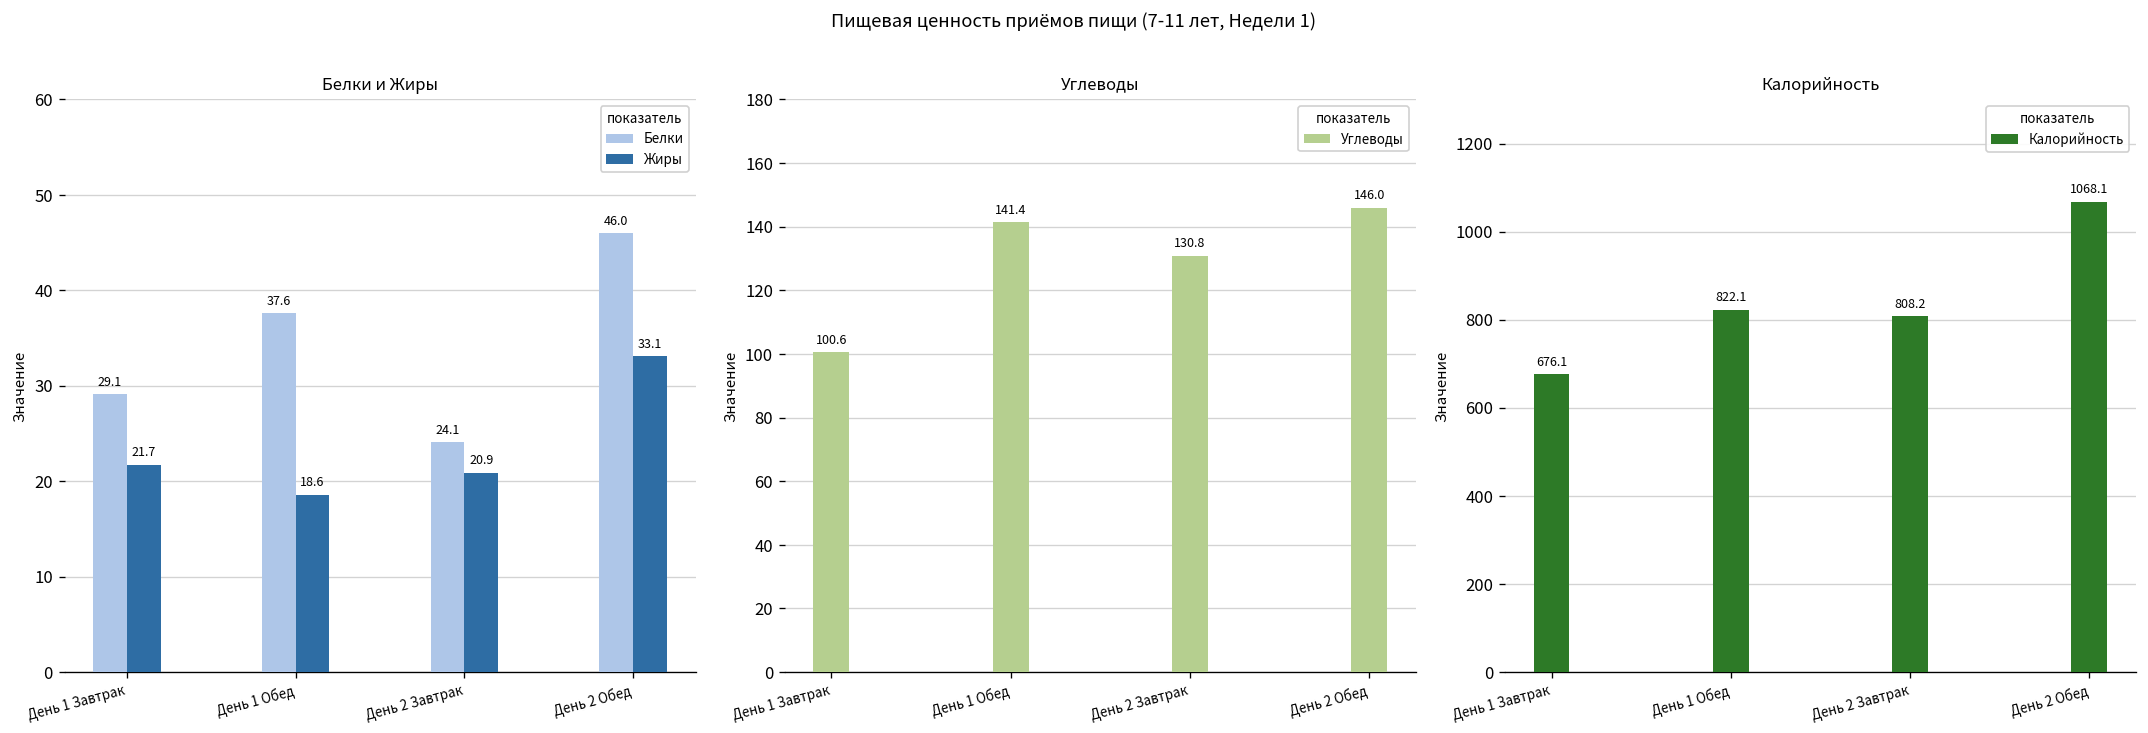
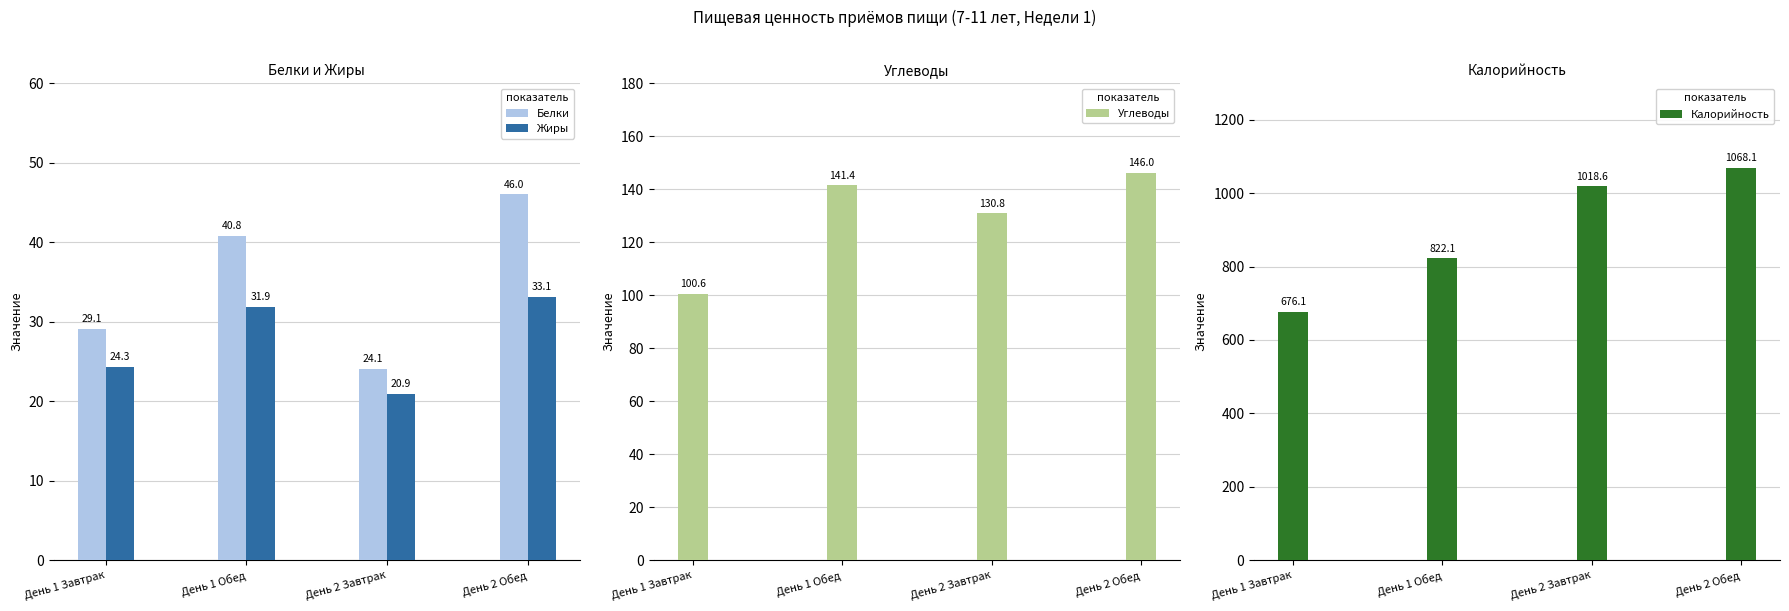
Белки и Жиры, Жиры, День 1 Завтрак: 21.7 -> 24.3
Белки и Жиры, Белки, День 1 Обед: 37.6 -> 40.8
Белки и Жиры, Жиры, День 1 Обед: 18.6 -> 31.9
Калорийность, День 2 Завтрак: 808.2 -> 1018.6
